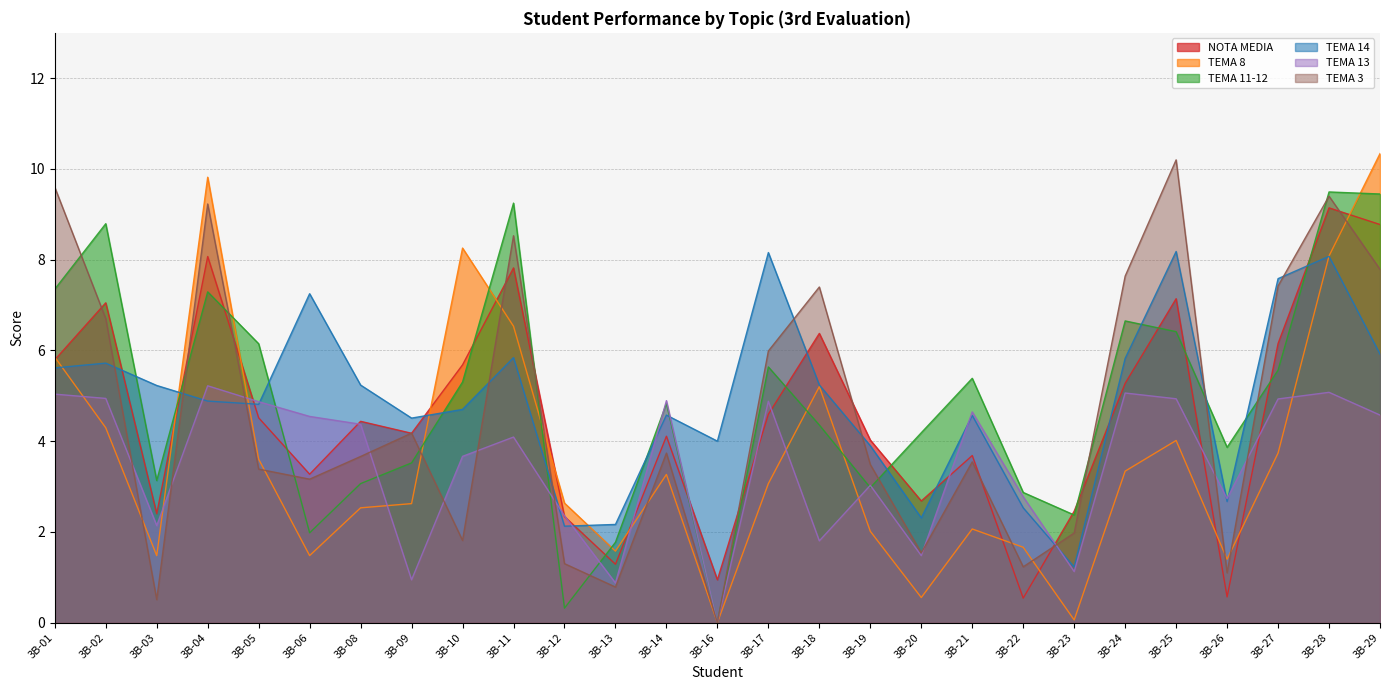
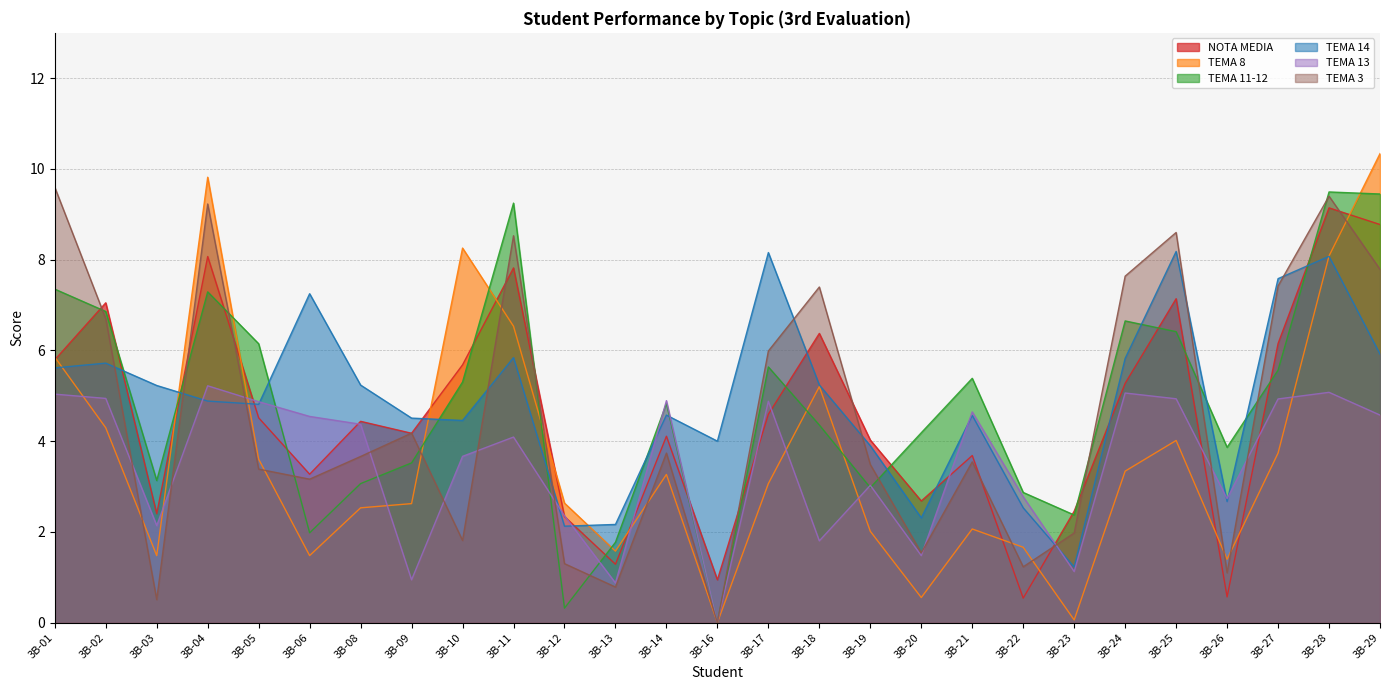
TEMA 11-12, 3B-02: 8.8 -> 6.9
TEMA 14, 3B-10: 4.7 -> 4.5
TEMA 3, 3B-25: 10.2 -> 8.6
